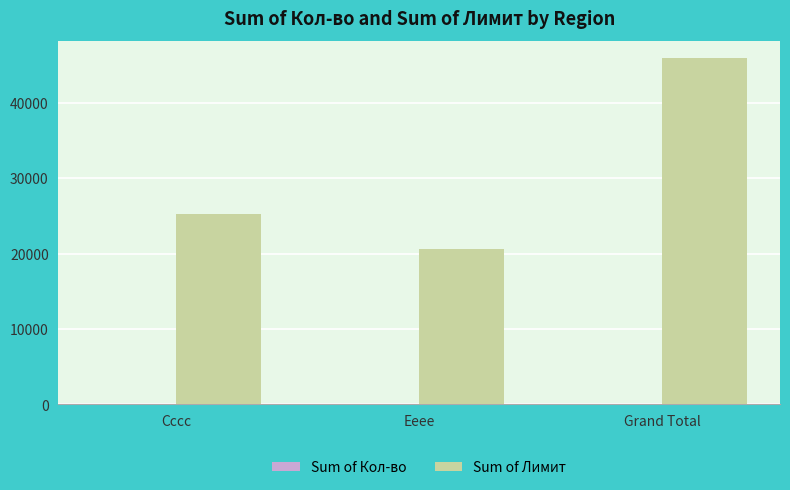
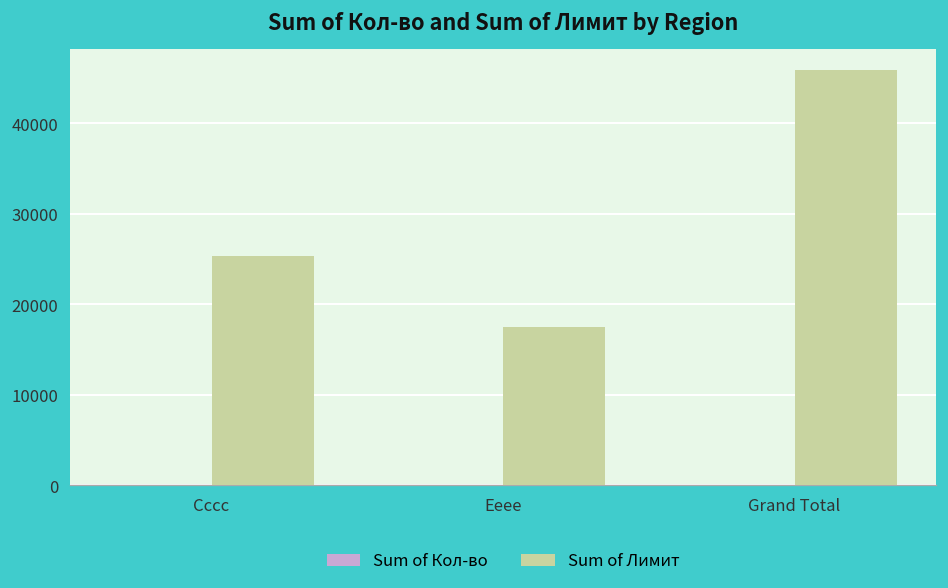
Sum of Лимит, Eeee: 21000 -> 17000
